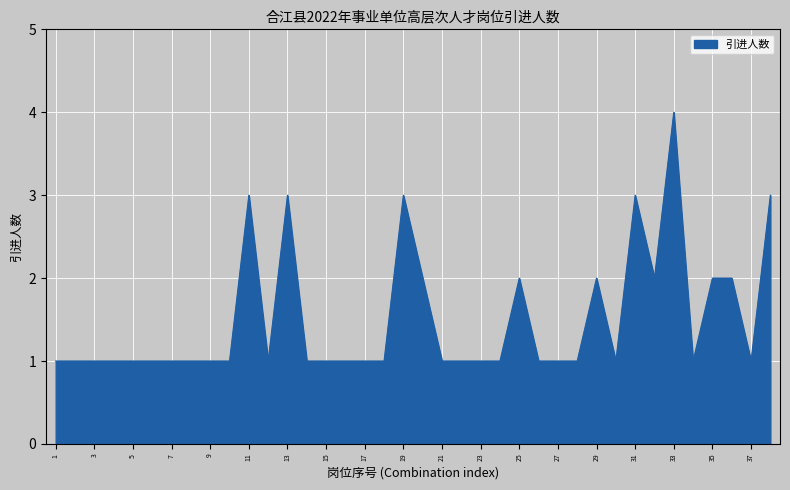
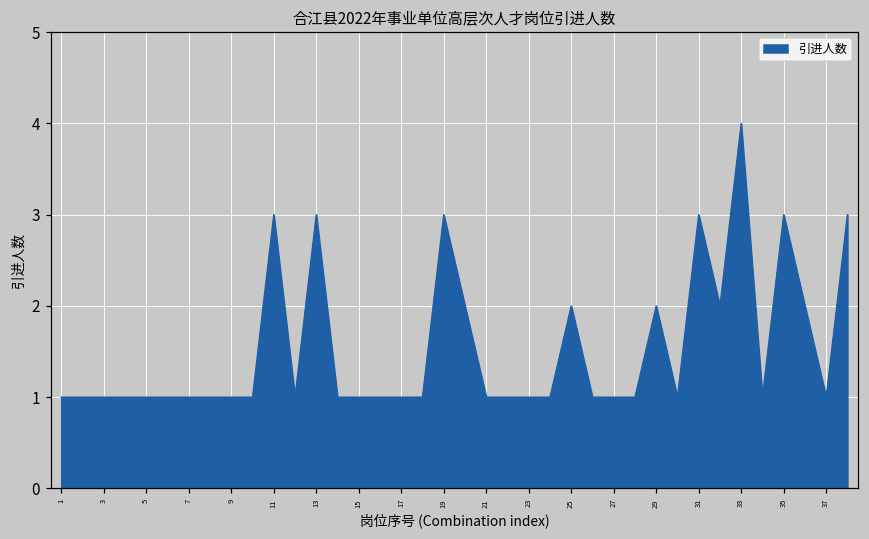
35: 2 -> 3
